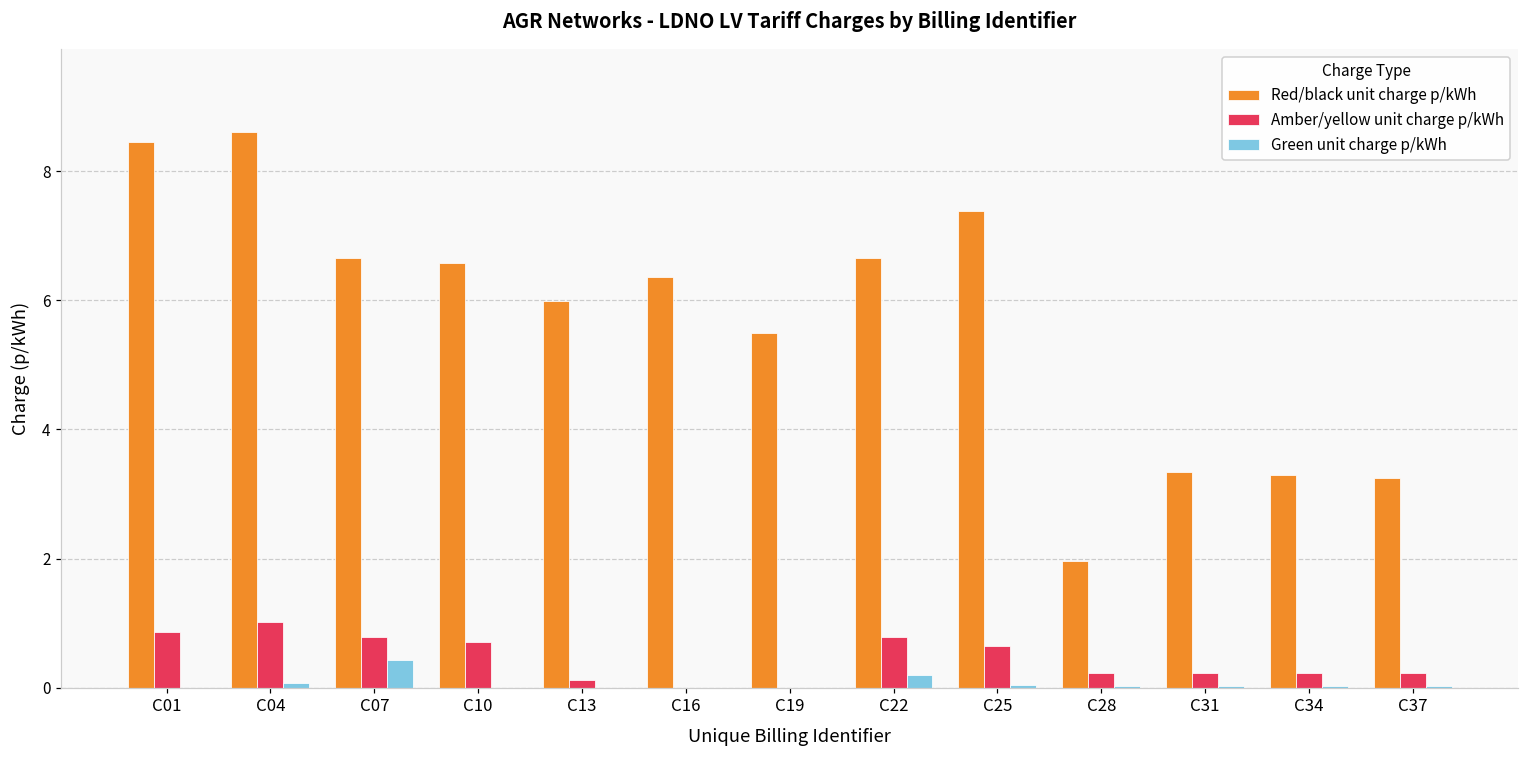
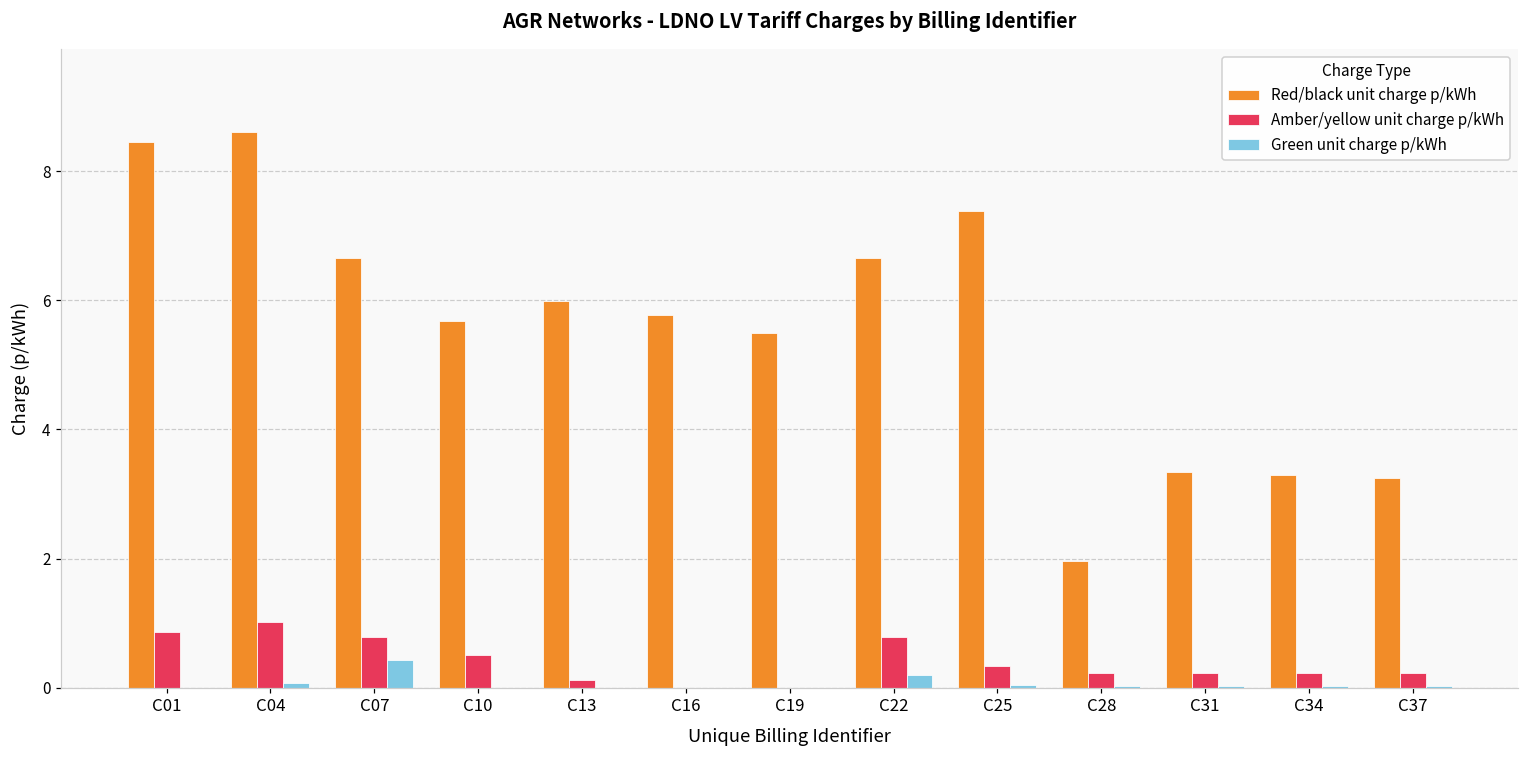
Red/black unit charge p/kWh, C10: 6.6 -> 5.7
Amber/yellow unit charge p/kWh, C10: 0.7 -> 0.5
Red/black unit charge p/kWh, C16: 6.4 -> 5.8
Amber/yellow unit charge p/kWh, C25: 0.6 -> 0.3
